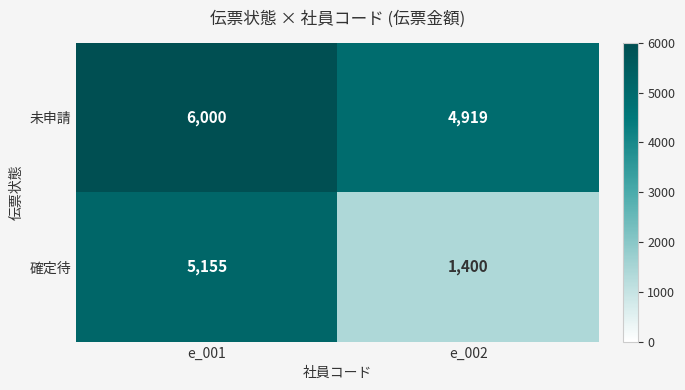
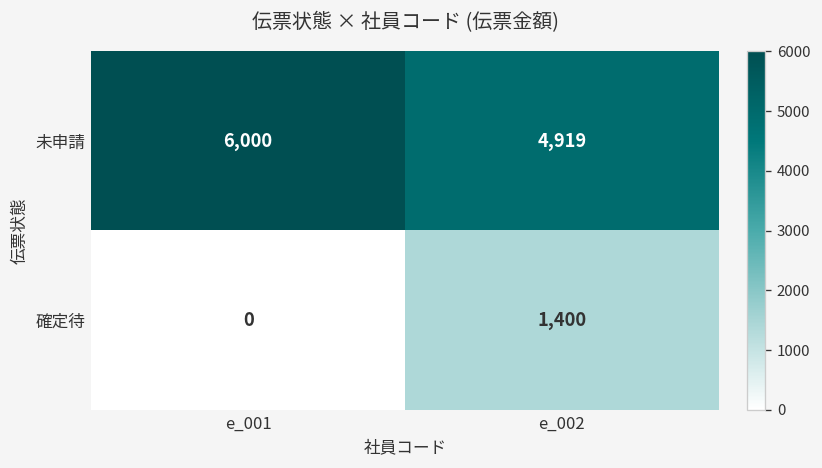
確定待, e_001: 5,155 -> 0
